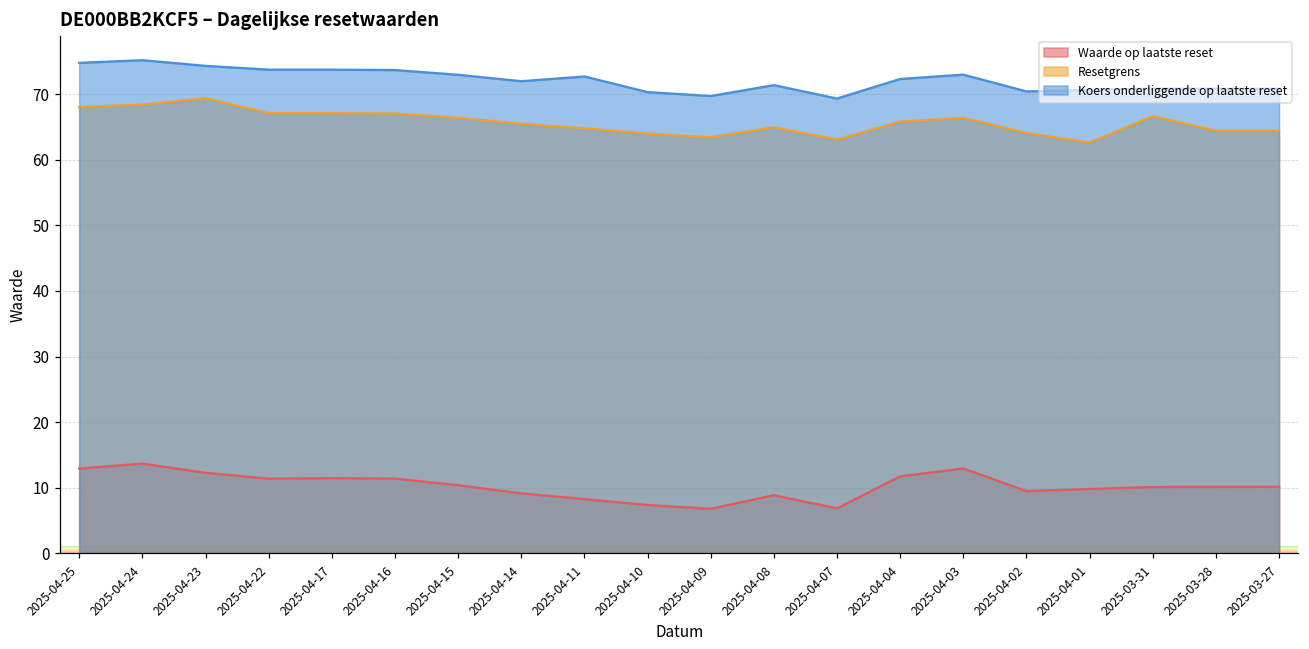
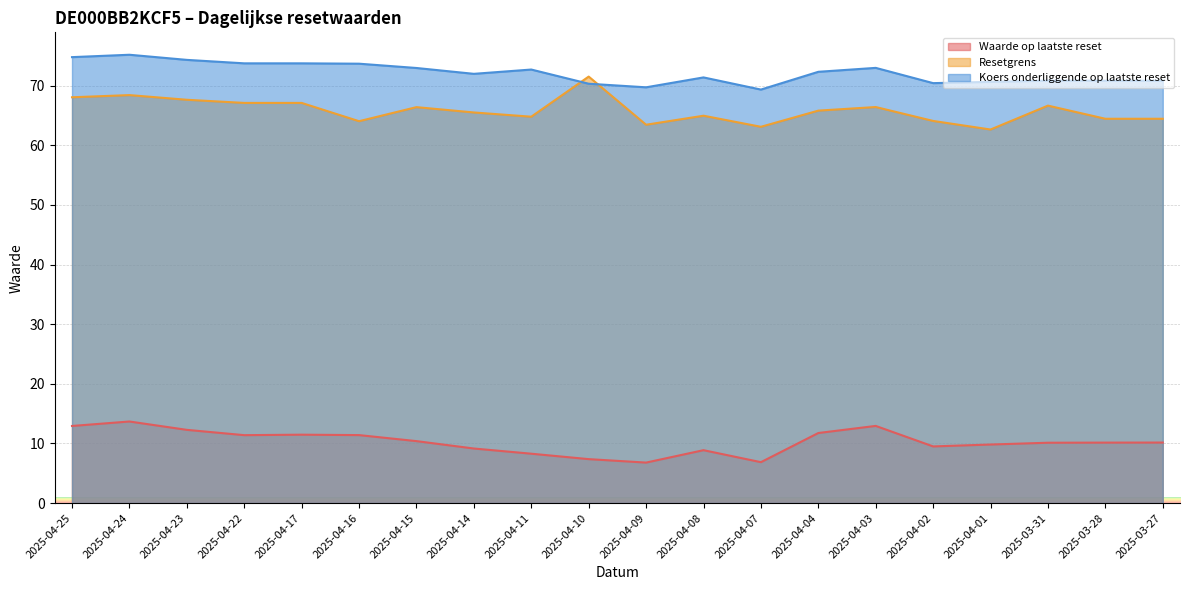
Resetgrens, 2025-04-23: 69 -> 68
Resetgrens, 2025-04-16: 67 -> 64
Resetgrens, 2025-04-10: 64 -> 72
